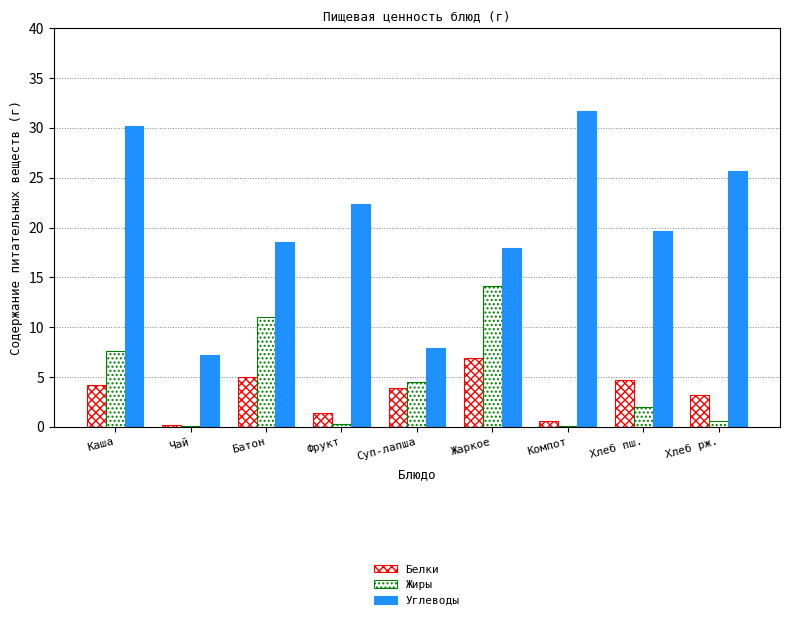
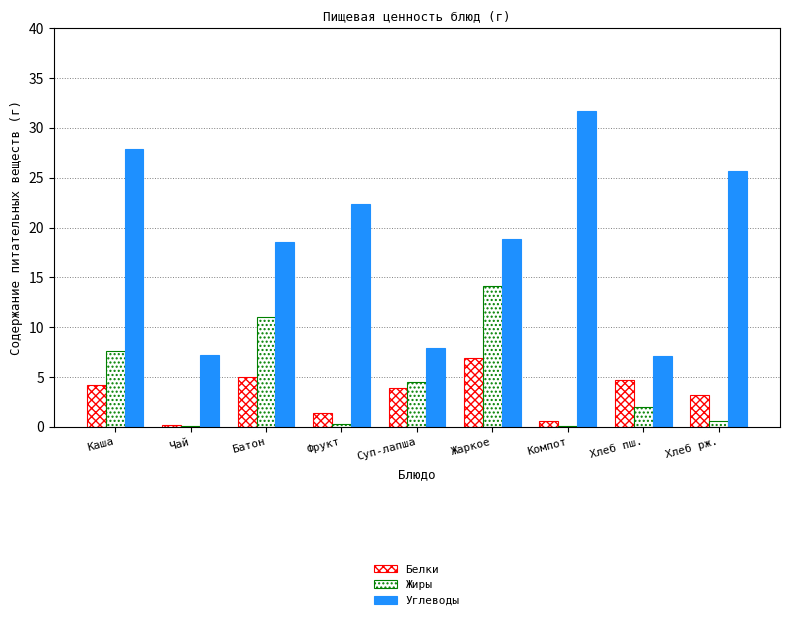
Углеводы, Каша: 30 -> 28
Углеводы, Жаркое: 18 -> 19
Углеводы, Хлеб пш.: 20 -> 7
